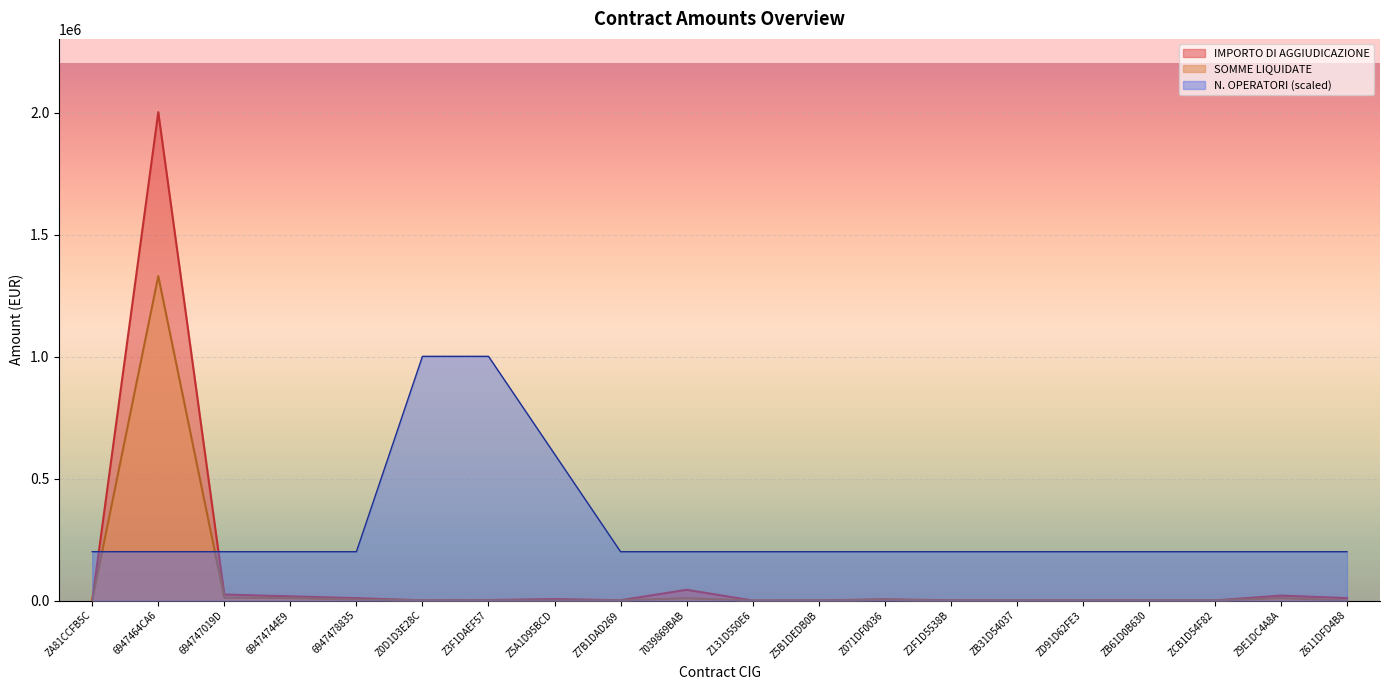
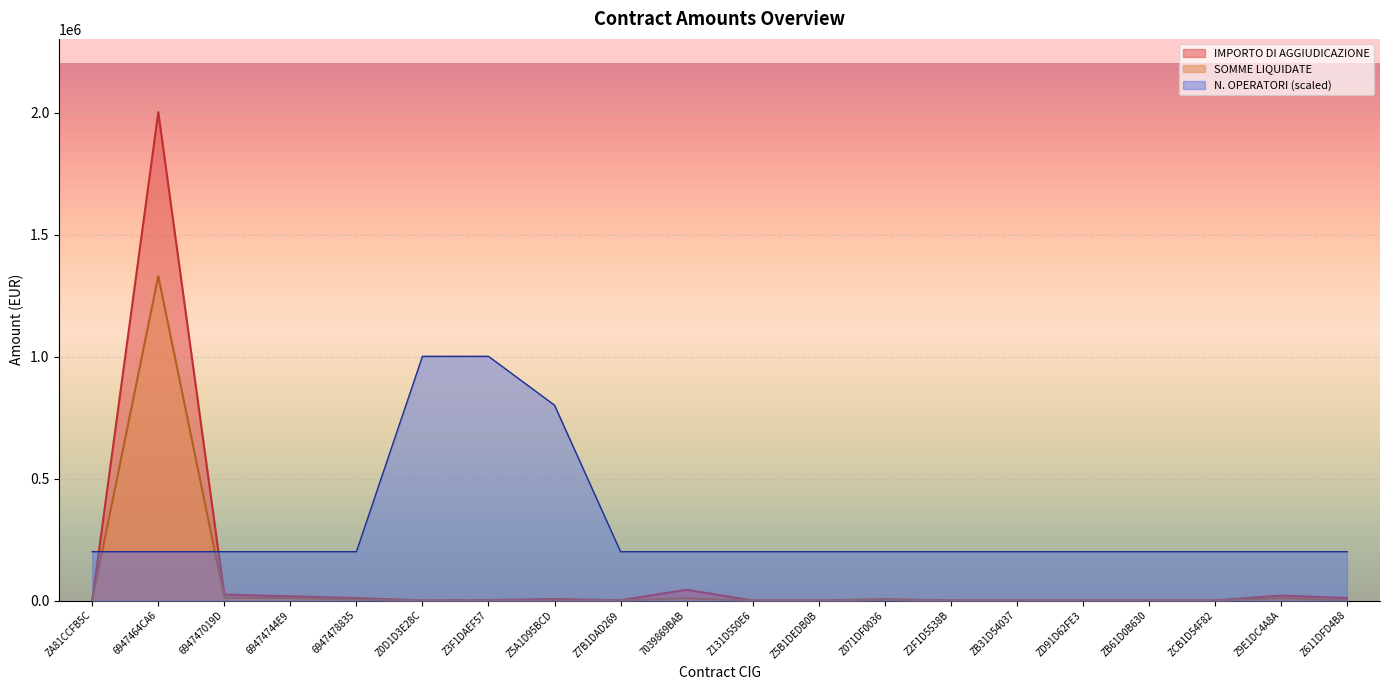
N. OPERATORI (scaled), Z5A1D95BCD: 600000 -> 800000
